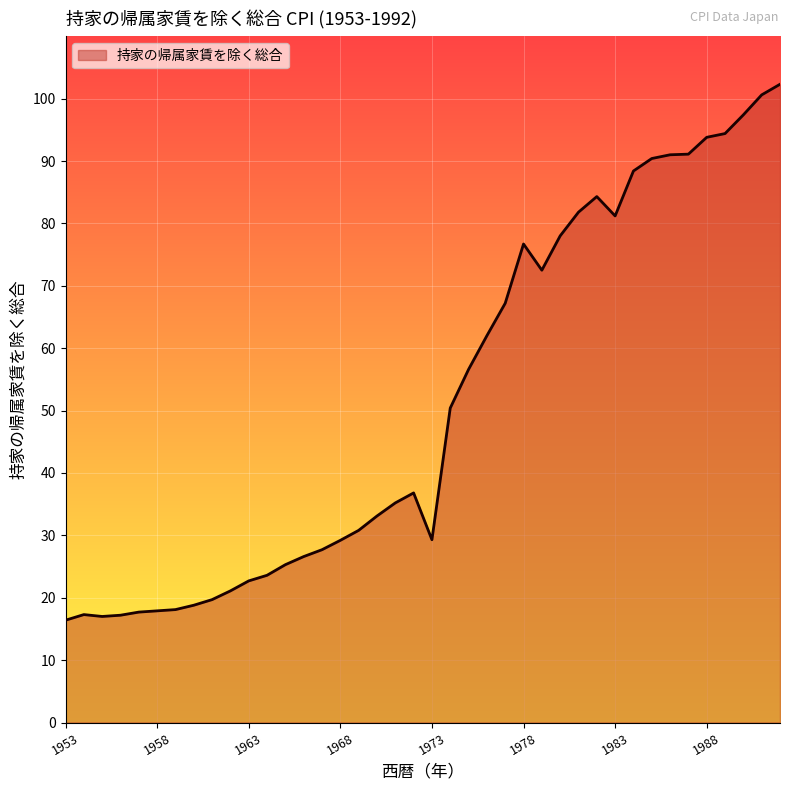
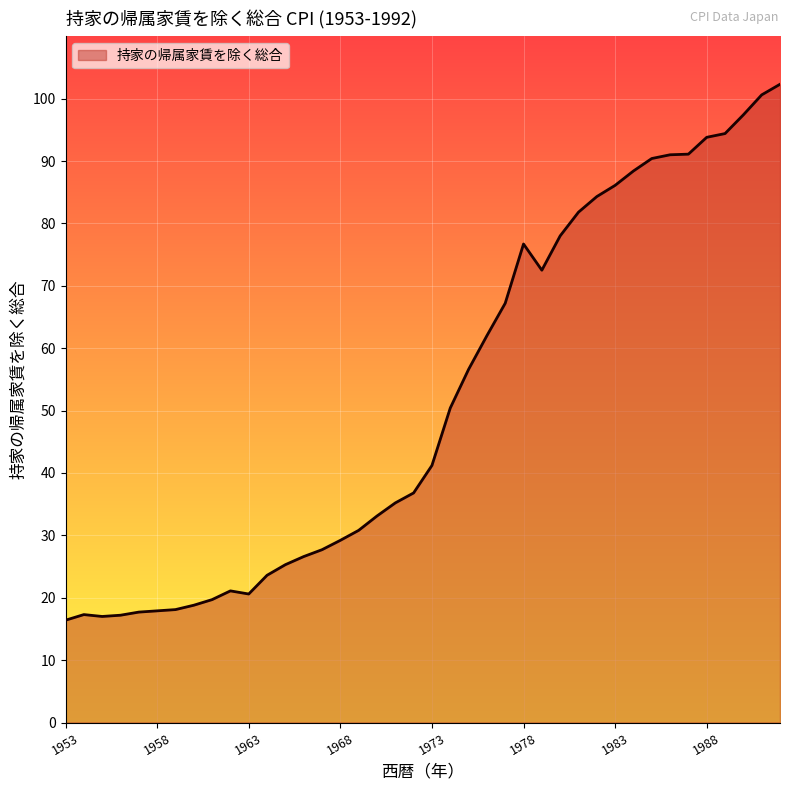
1963: 23 -> 21
1973: 29 -> 41
1983: 81 -> 86
